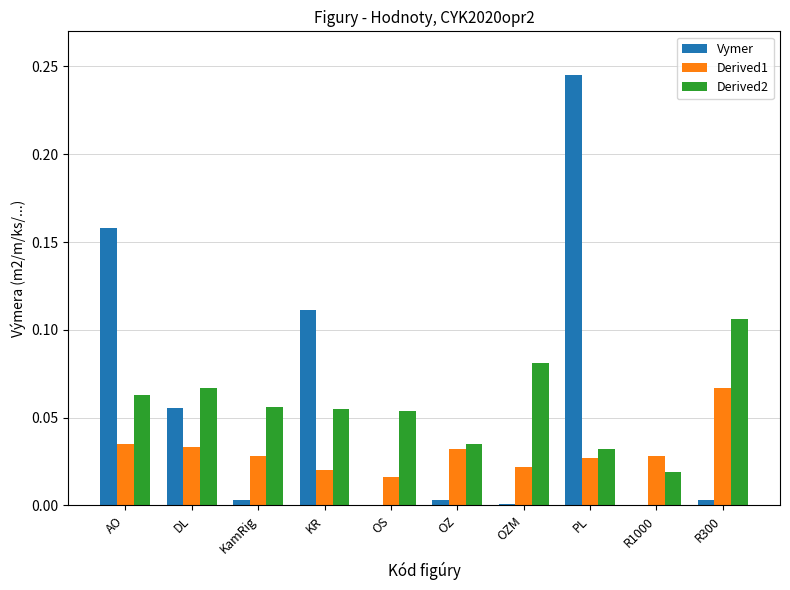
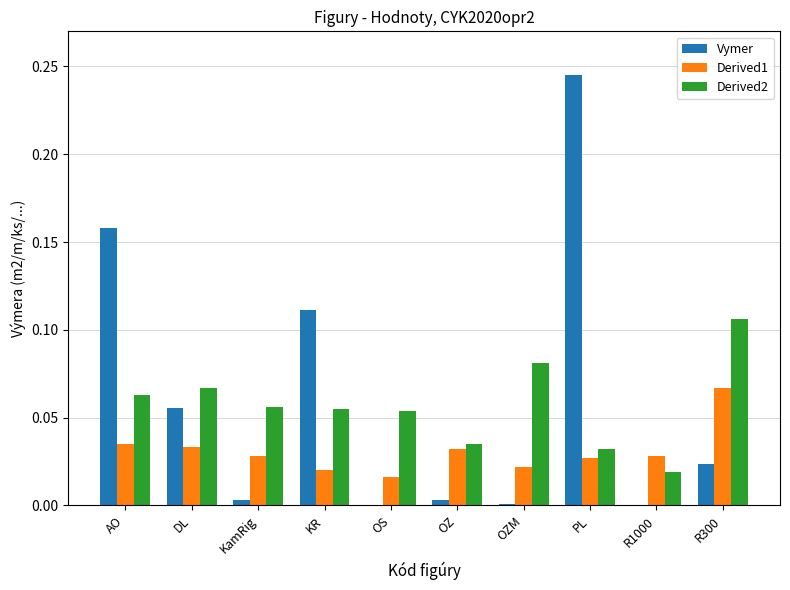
Vymer, R300: 0.003 -> 0.024
